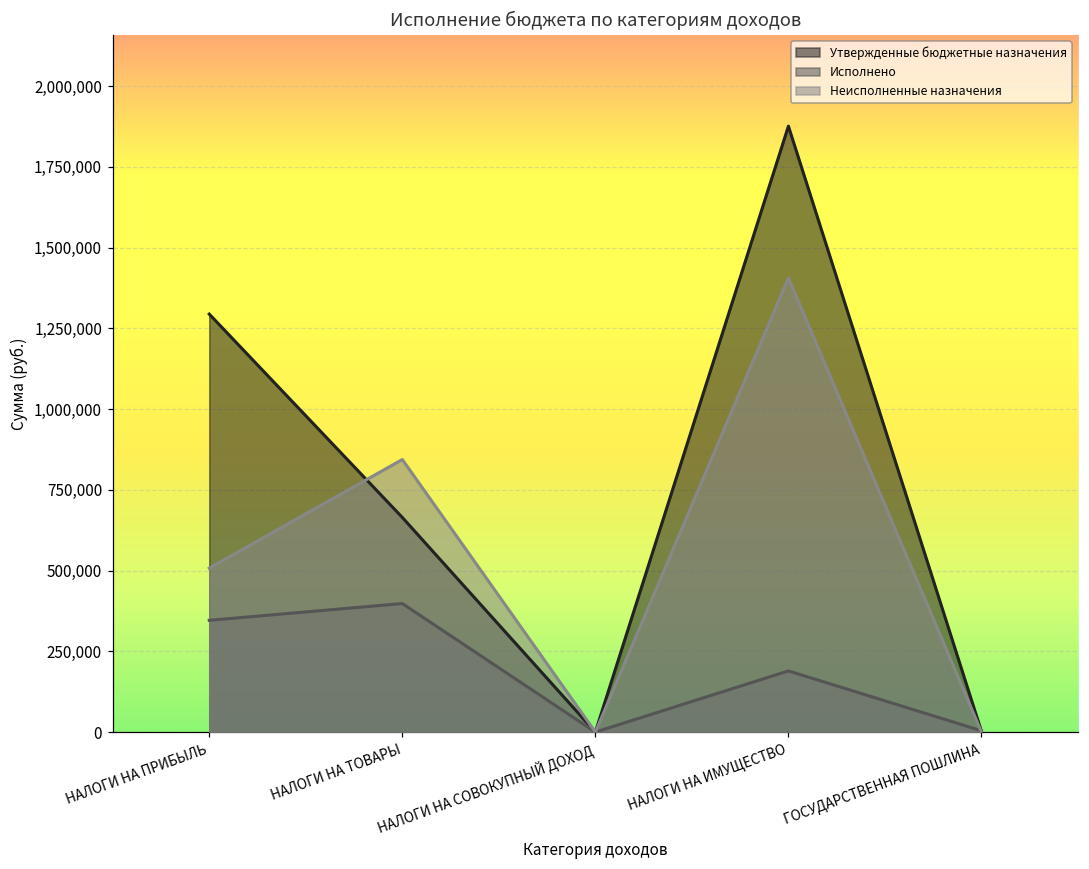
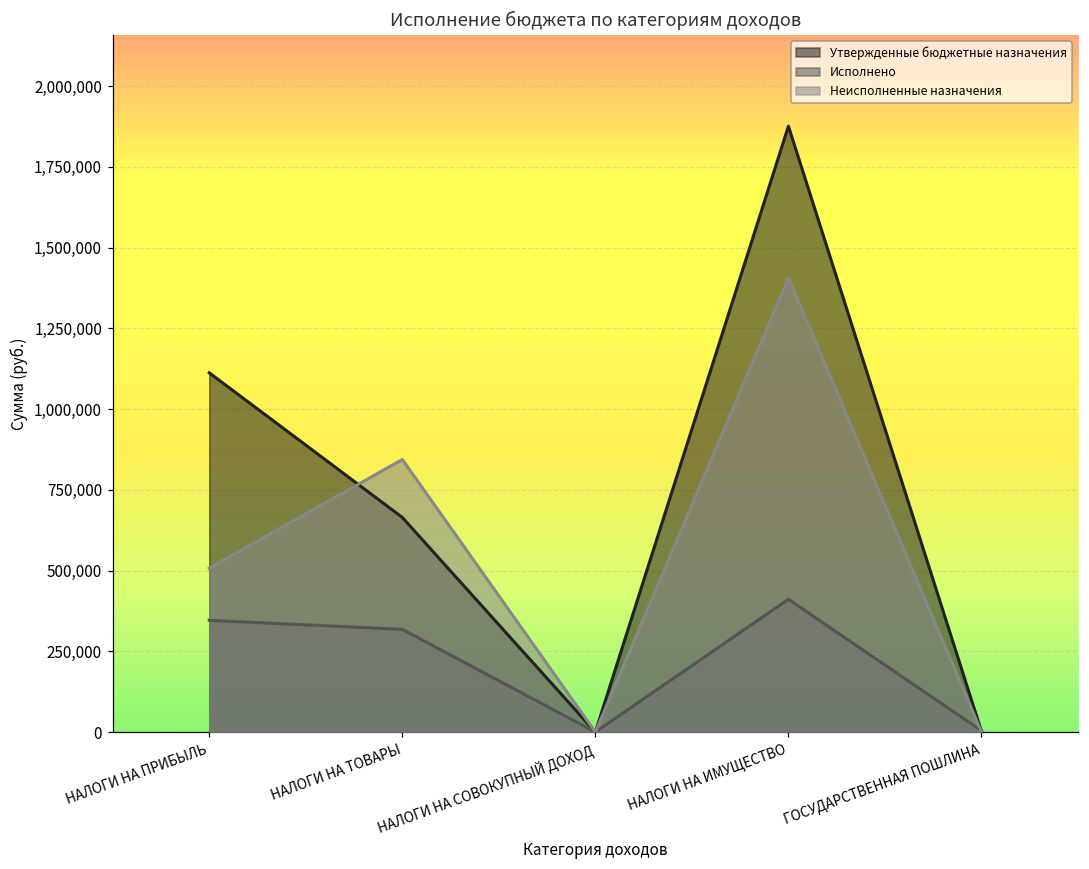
Утвержденные бюджетные назначения, НАЛОГИ НА ПРИБЫЛЬ: 1,290,000 -> 1,110,000
Исполнено, НАЛОГИ НА ТОВАРЫ: 400,000 -> 320,000
Исполнено, НАЛОГИ НА ИМУЩЕСТВО: 190,000 -> 410,000
